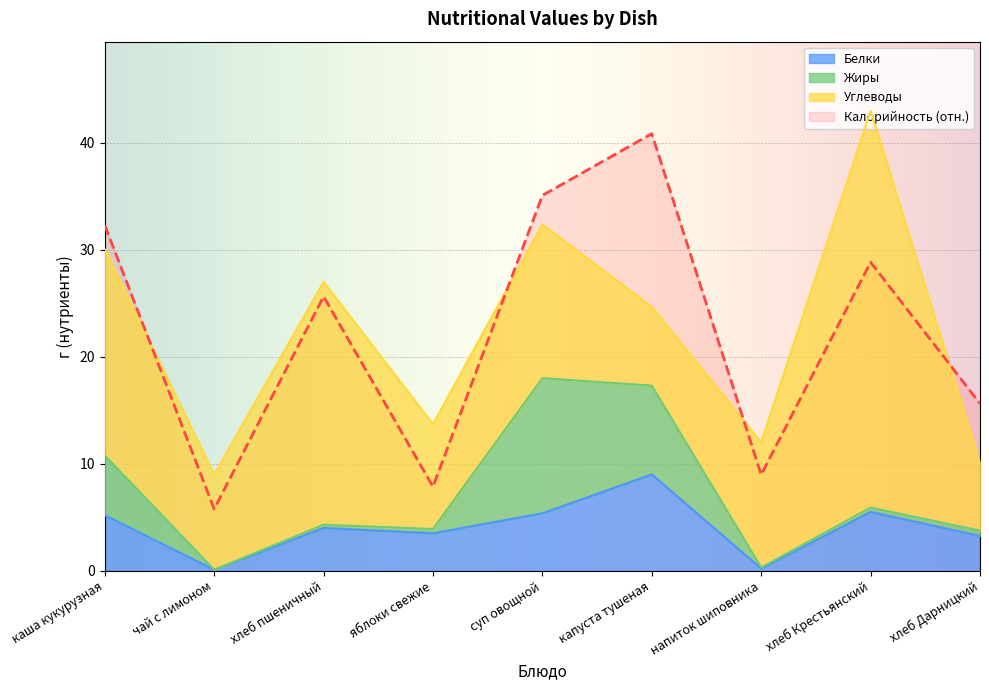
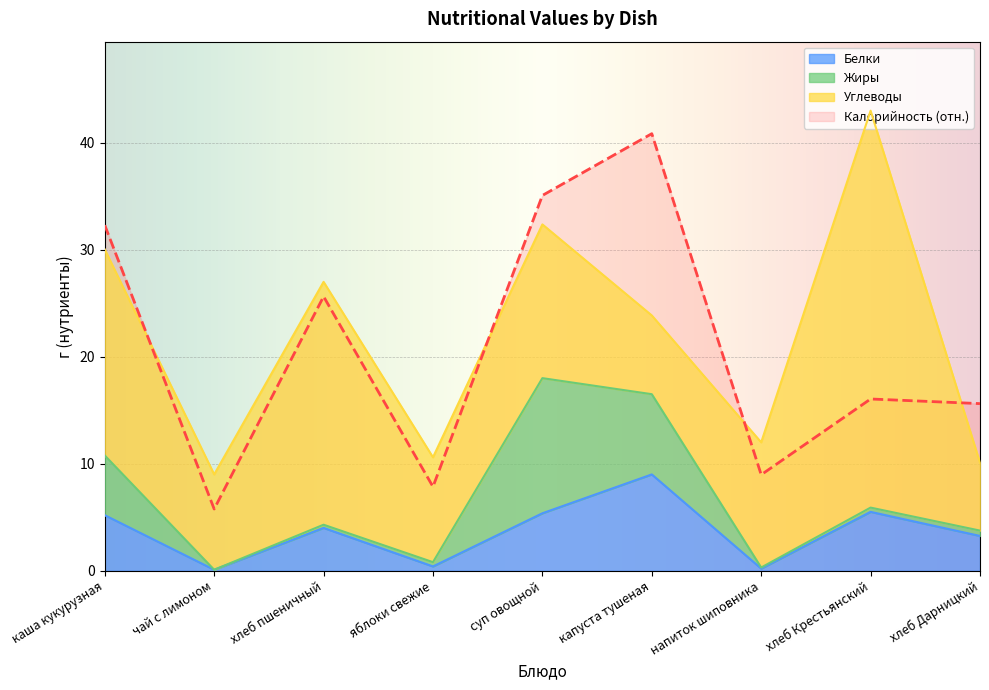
Белки, яблоки свежие: 3.5 -> 0.4
Жиры, капуста тушеная: 8.3 -> 7.5
Калорийность (отн.), хлеб Крестьянский: 28.8 -> 16.1
